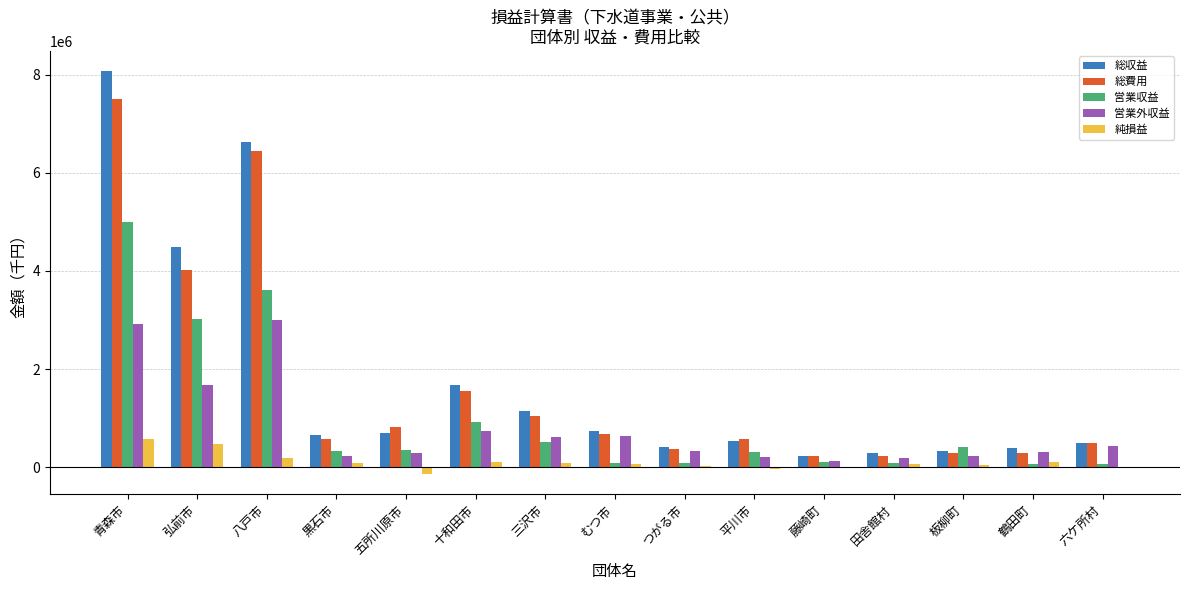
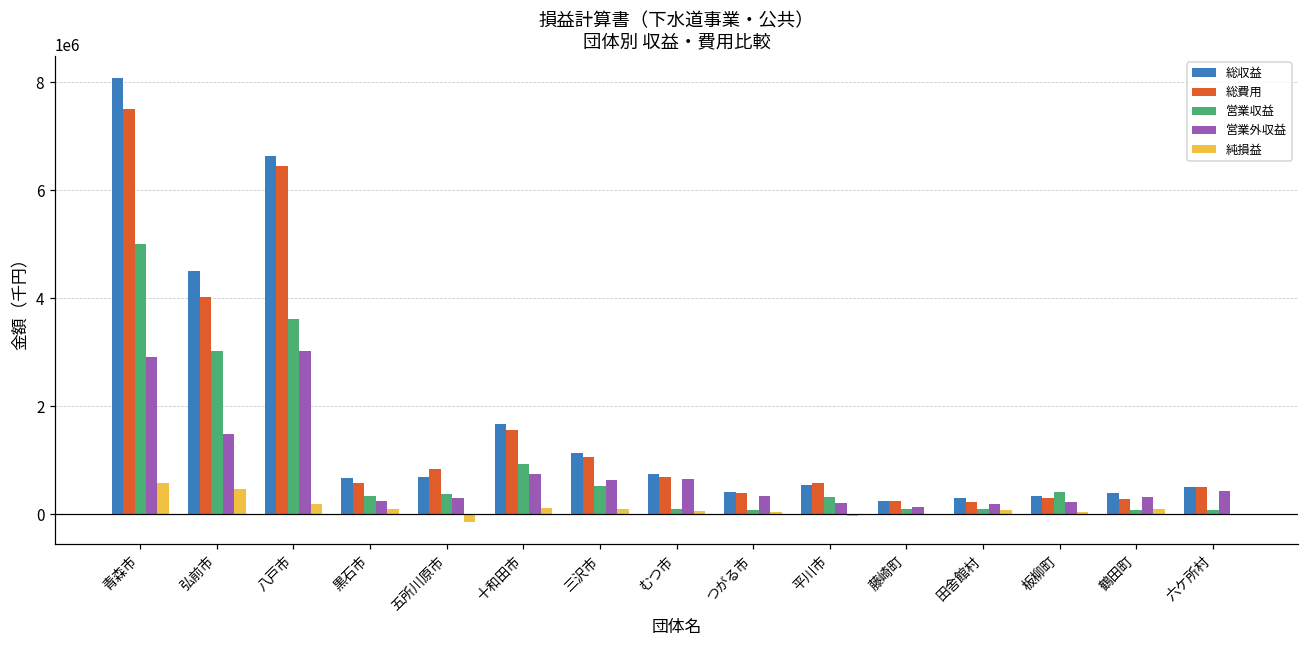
営業外収益, 弘前市: 1700000 -> 1500000
